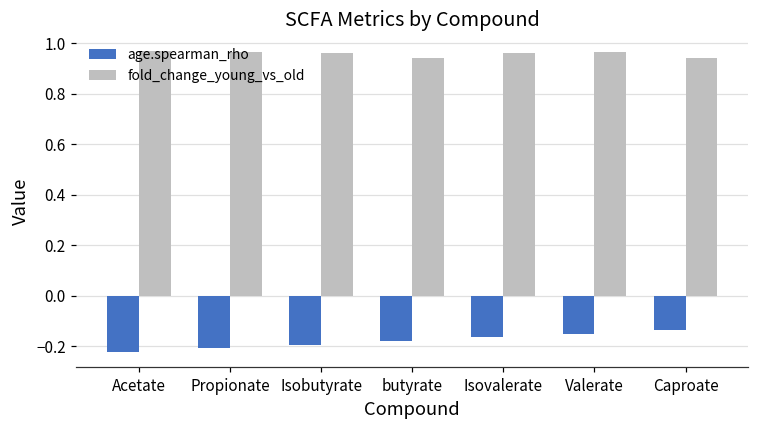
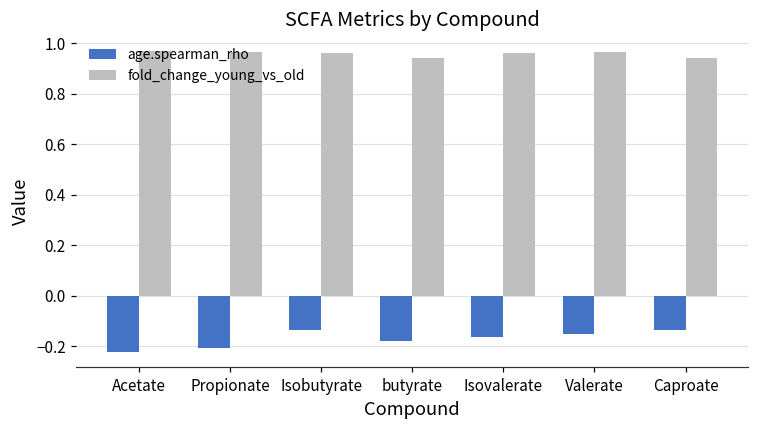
age.spearman_rho, Isobutyrate: -0.19 -> -0.13
